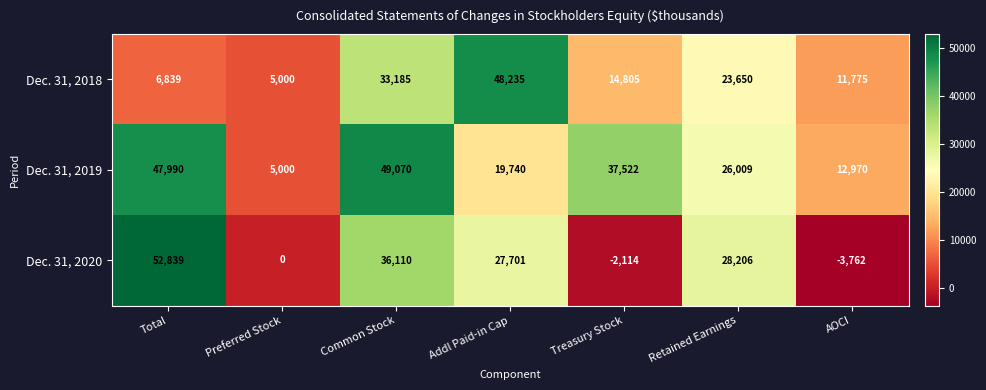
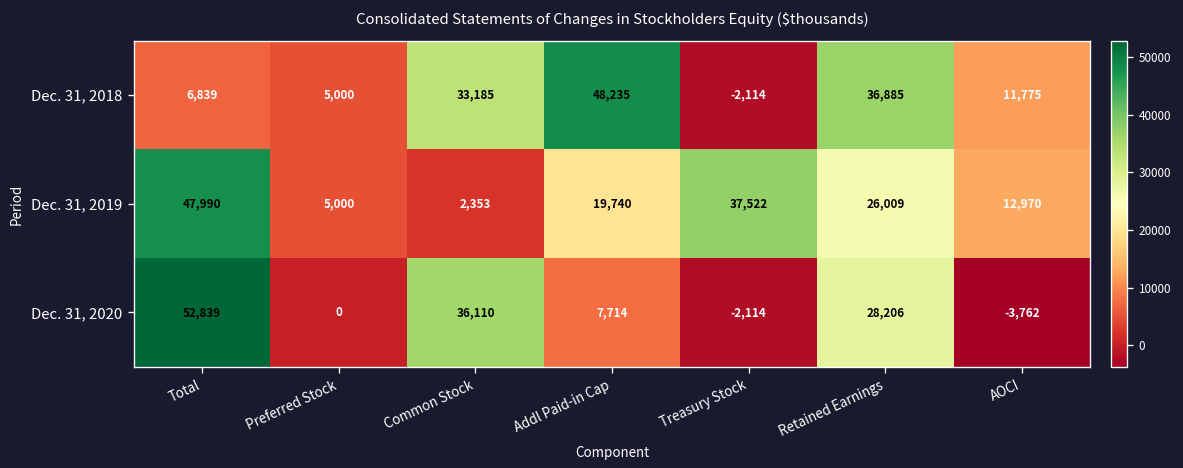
Dec. 31, 2018, Treasury Stock: 14,805 -> -2,114
Dec. 31, 2018, Retained Earnings: 23,650 -> 36,885
Dec. 31, 2019, Common Stock: 49,070 -> 2,353
Dec. 31, 2020, Addl Paid-in Cap: 27,701 -> 7,714
